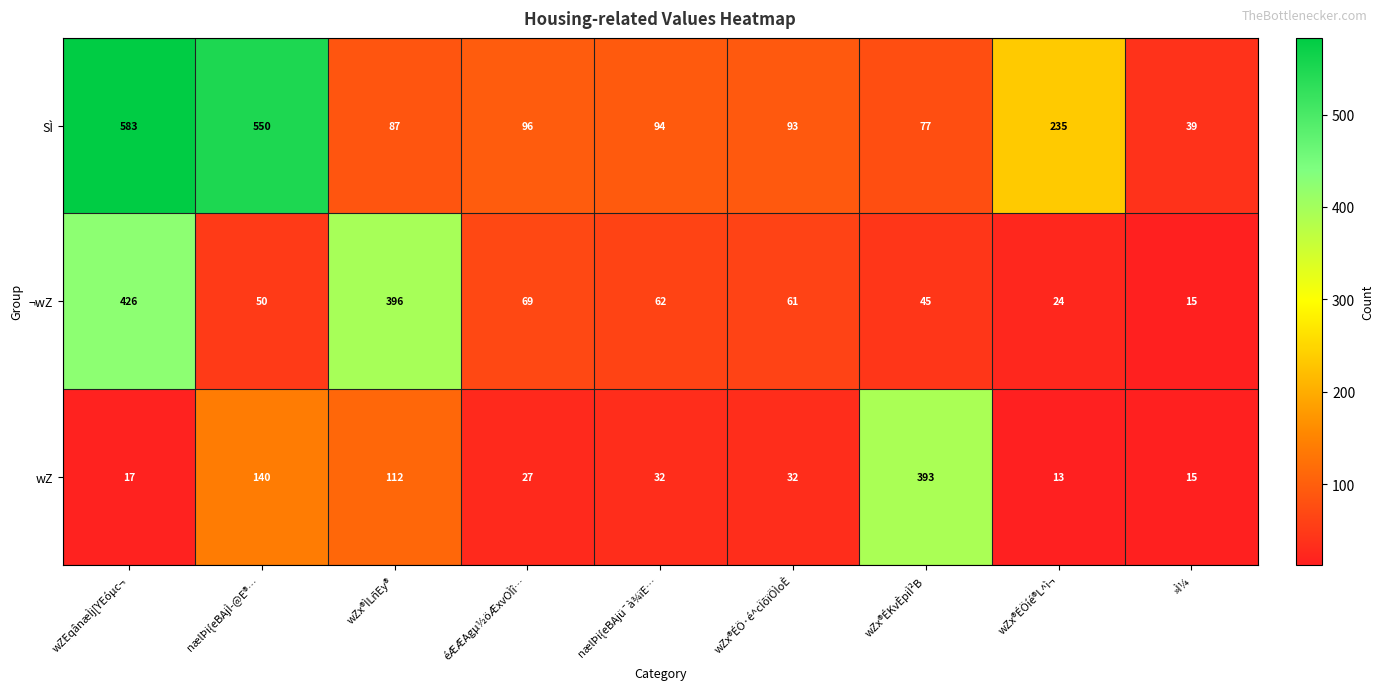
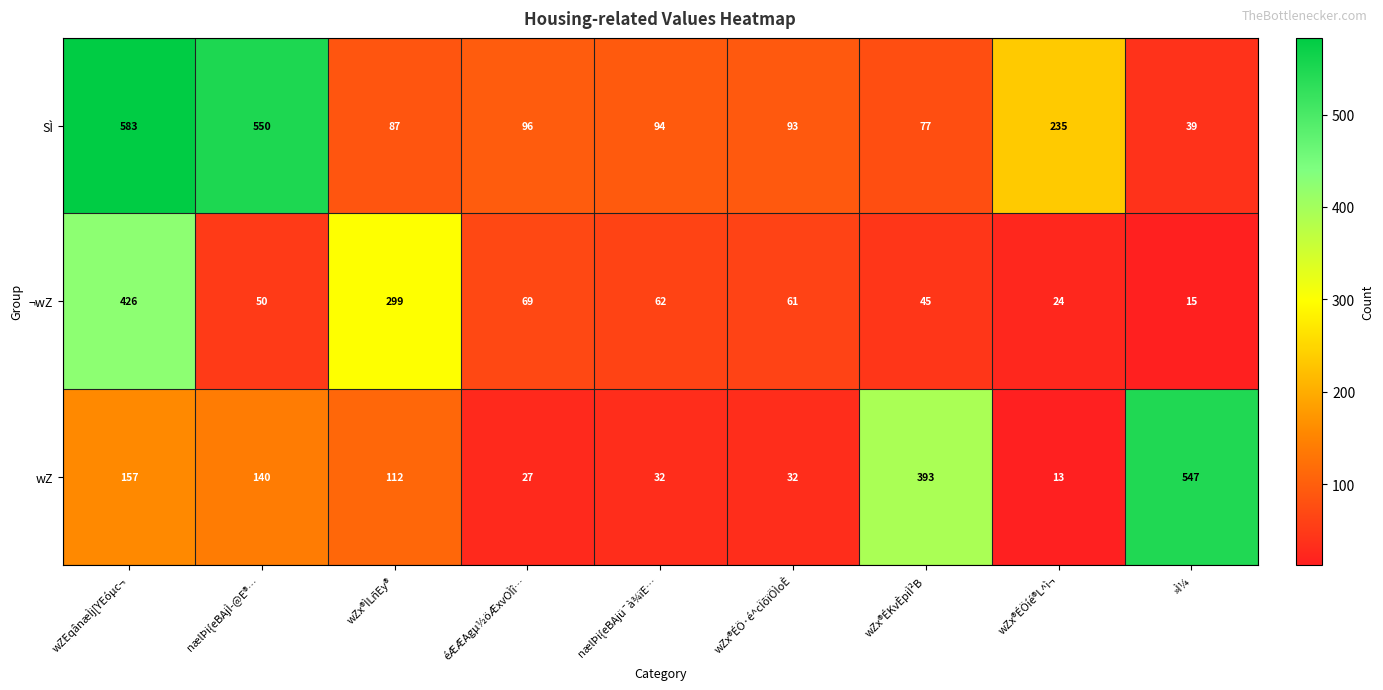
¬wZ, wZx®ÌLñEy®: 396 -> 299
wZ, wZEqânæÌj[YEóµc¬: 17 -> 157
wZ, »Ì¼: 15 -> 547
